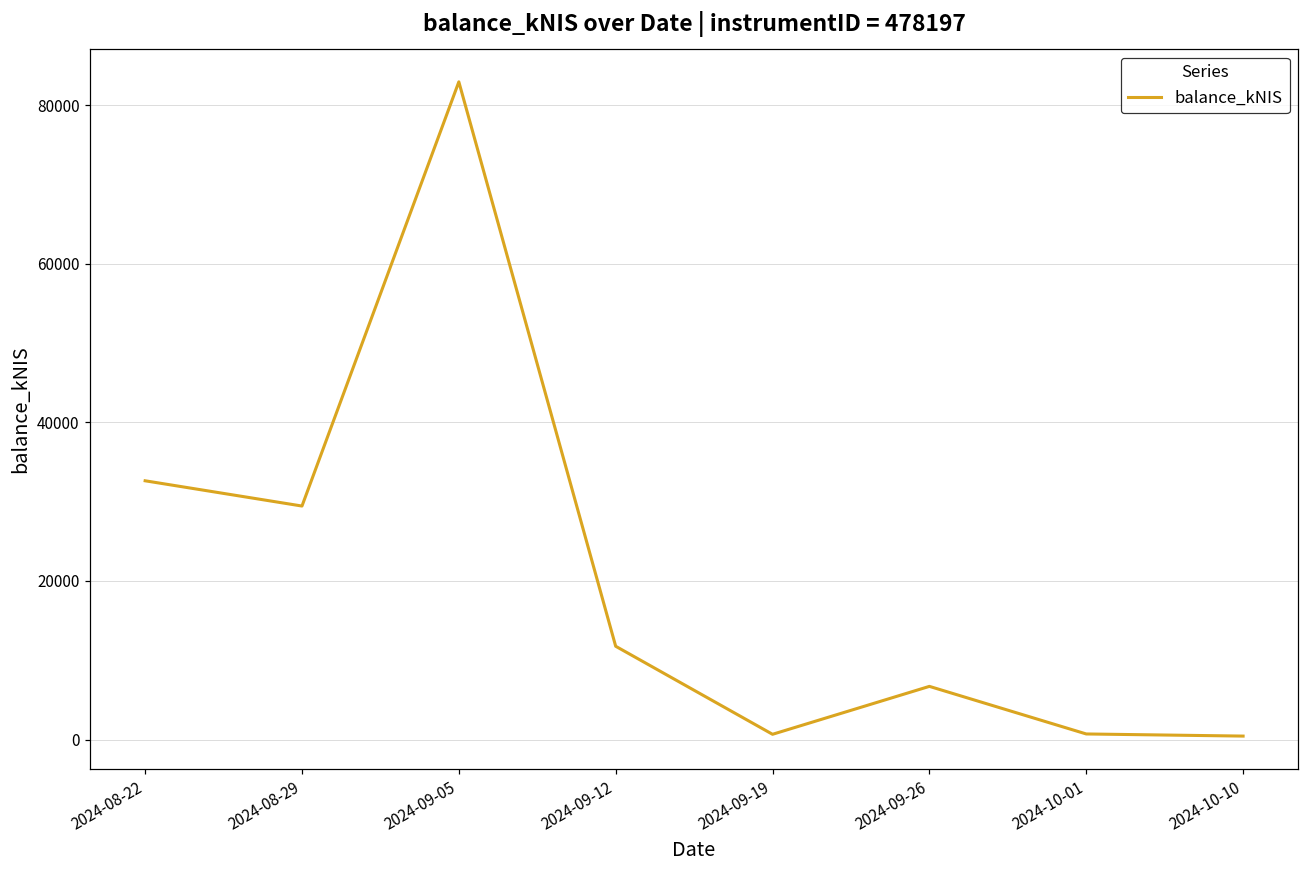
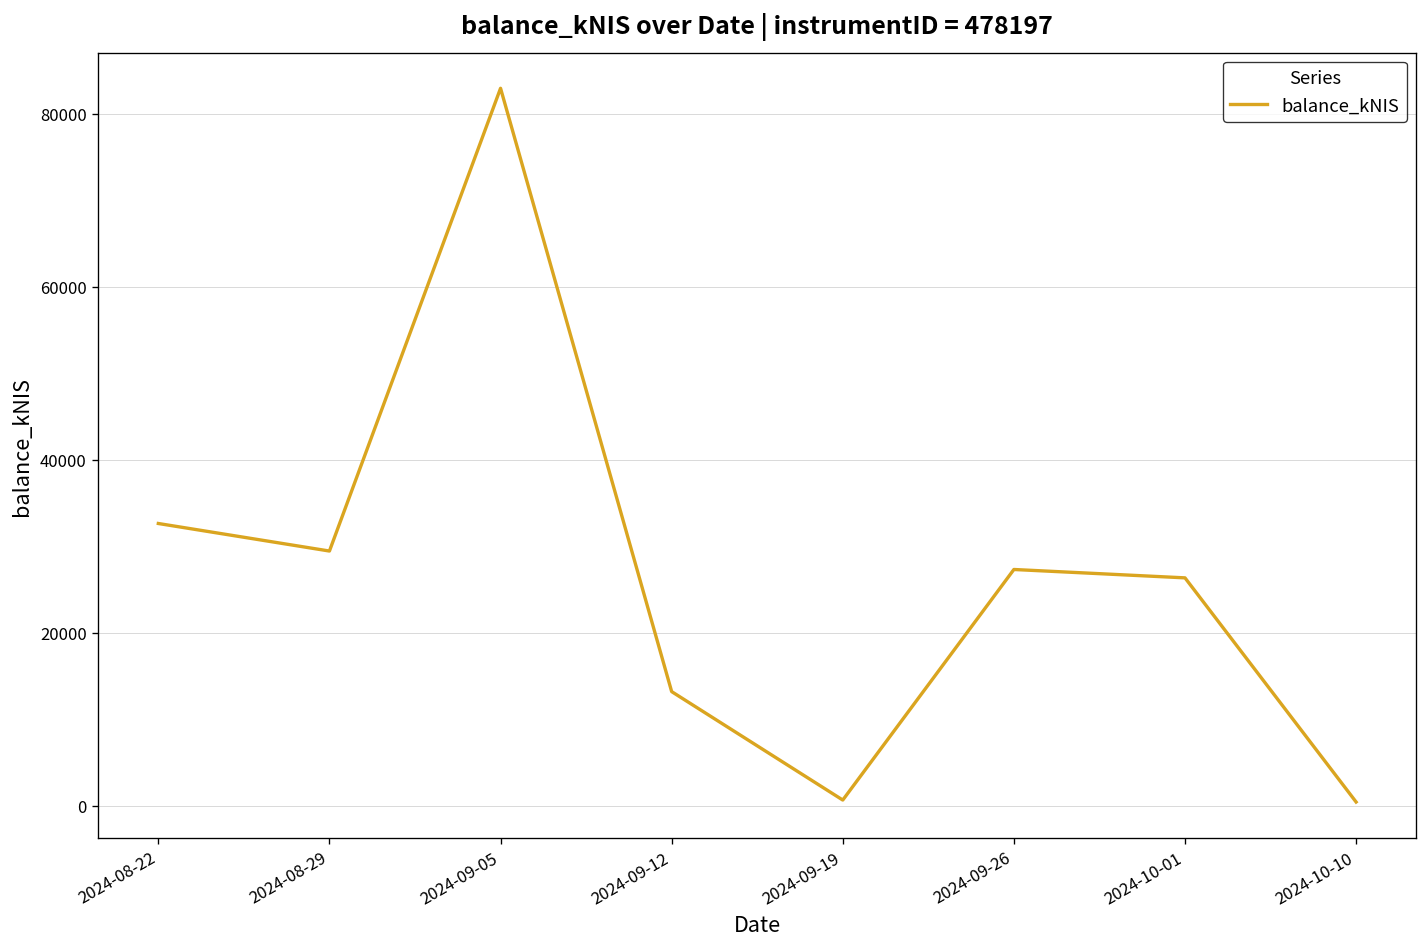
2024-09-12: 12000 -> 13000
2024-09-26: 7000 -> 27000
2024-10-01: 1000 -> 26000
